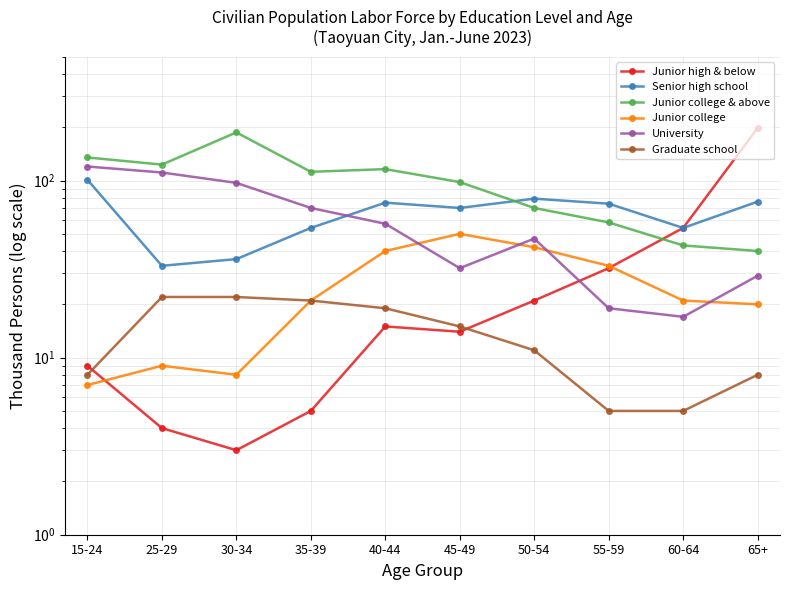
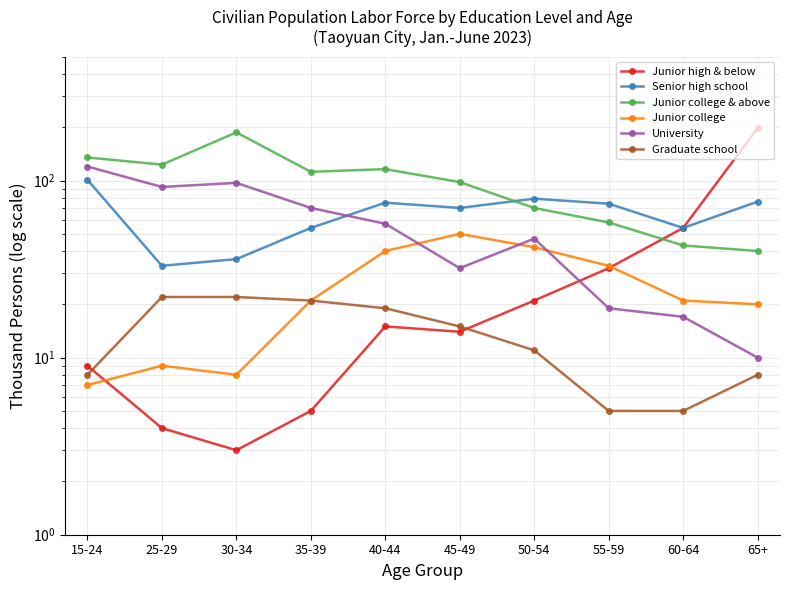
University, 25-29: 110 -> 90
University, 65+: 29 -> 10
